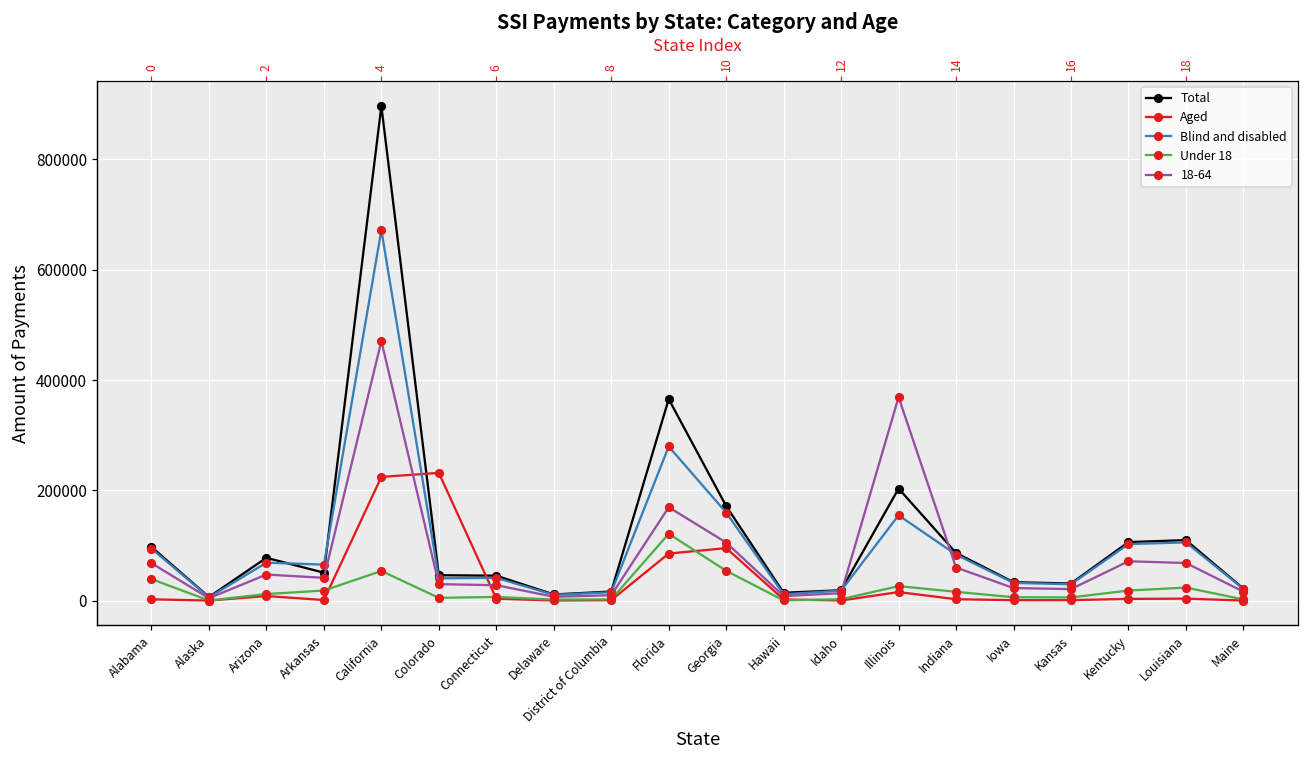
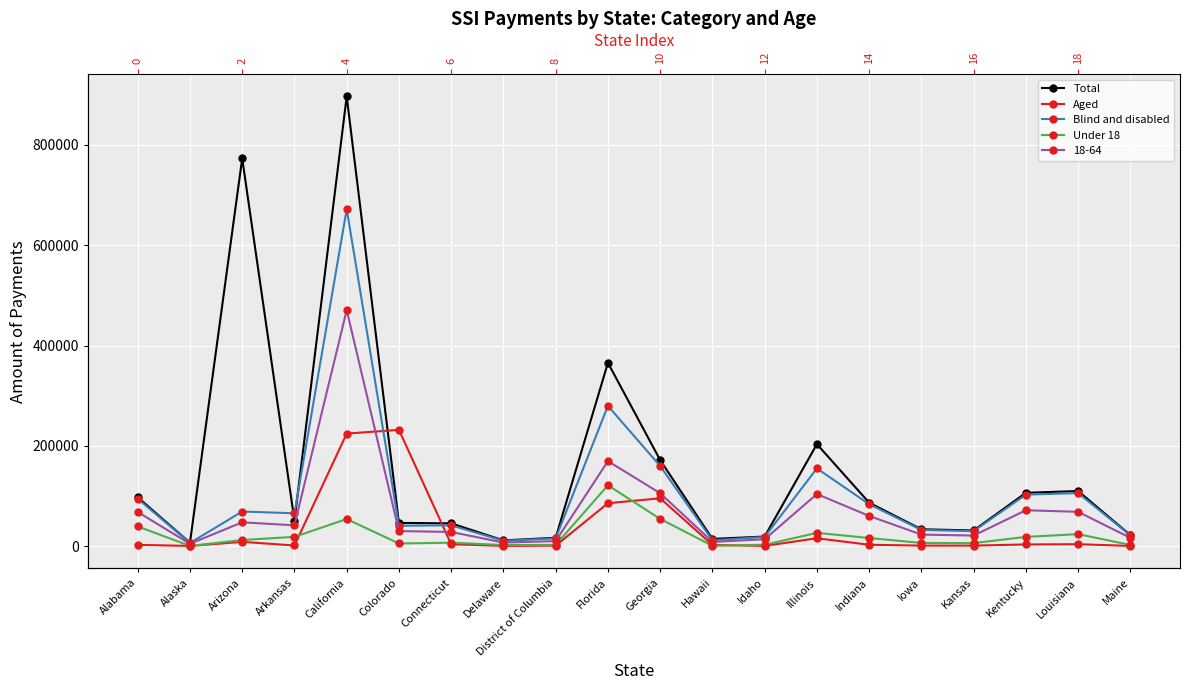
Total, Arizona: 80000 -> 770000
18-64, Illinois: 370000 -> 100000
